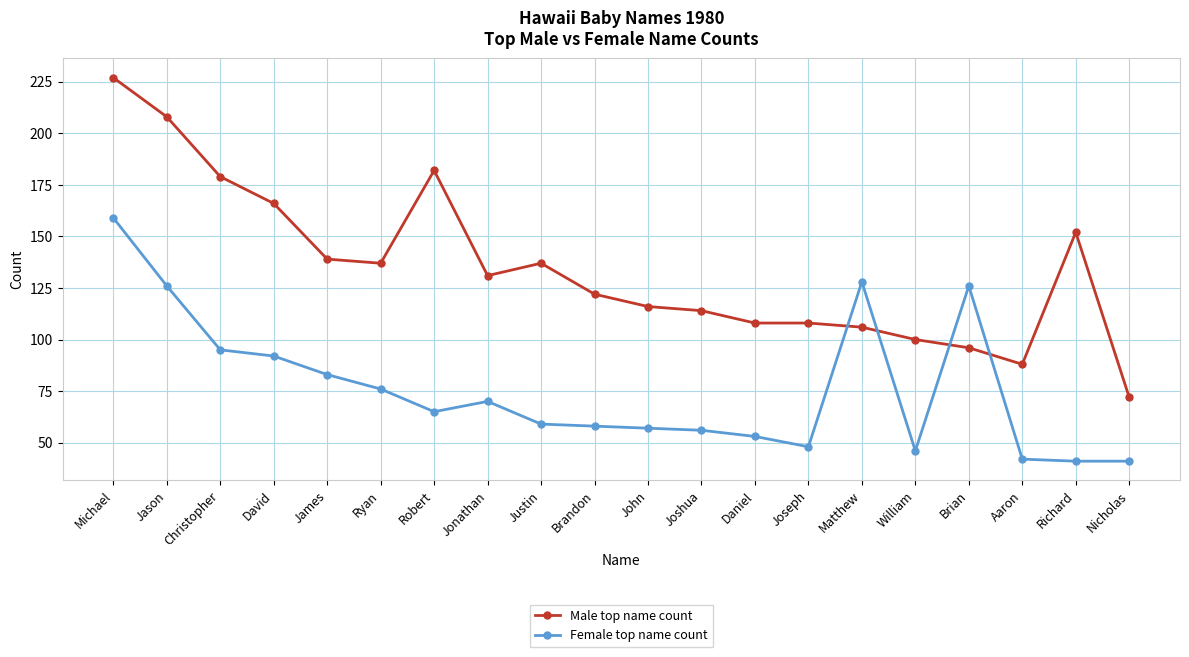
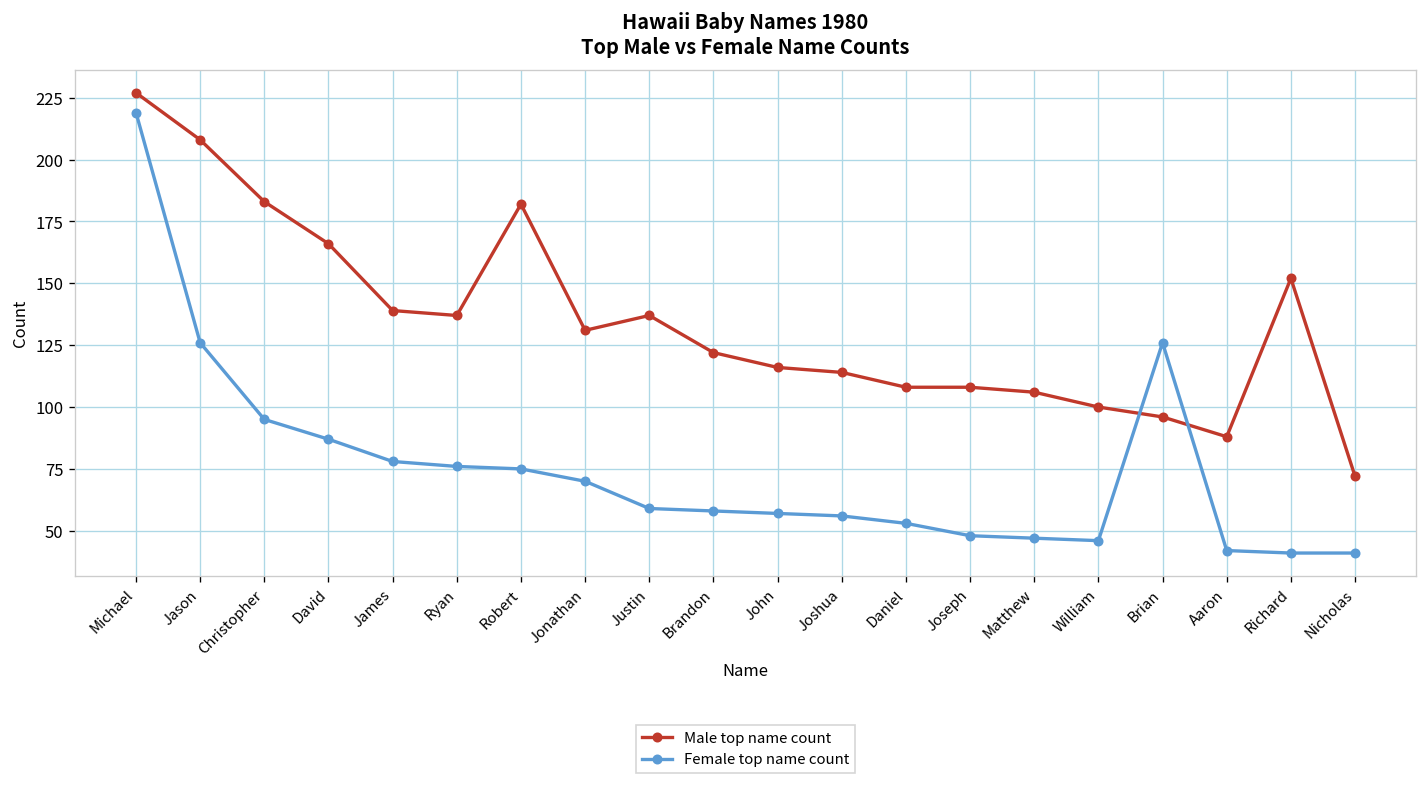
Female top name count, Michael: 159 -> 219
Male top name count, Christopher: 179 -> 183
Female top name count, David: 92 -> 87
Female top name count, James: 83 -> 78
Female top name count, Robert: 65 -> 75
Female top name count, Matthew: 128 -> 47
